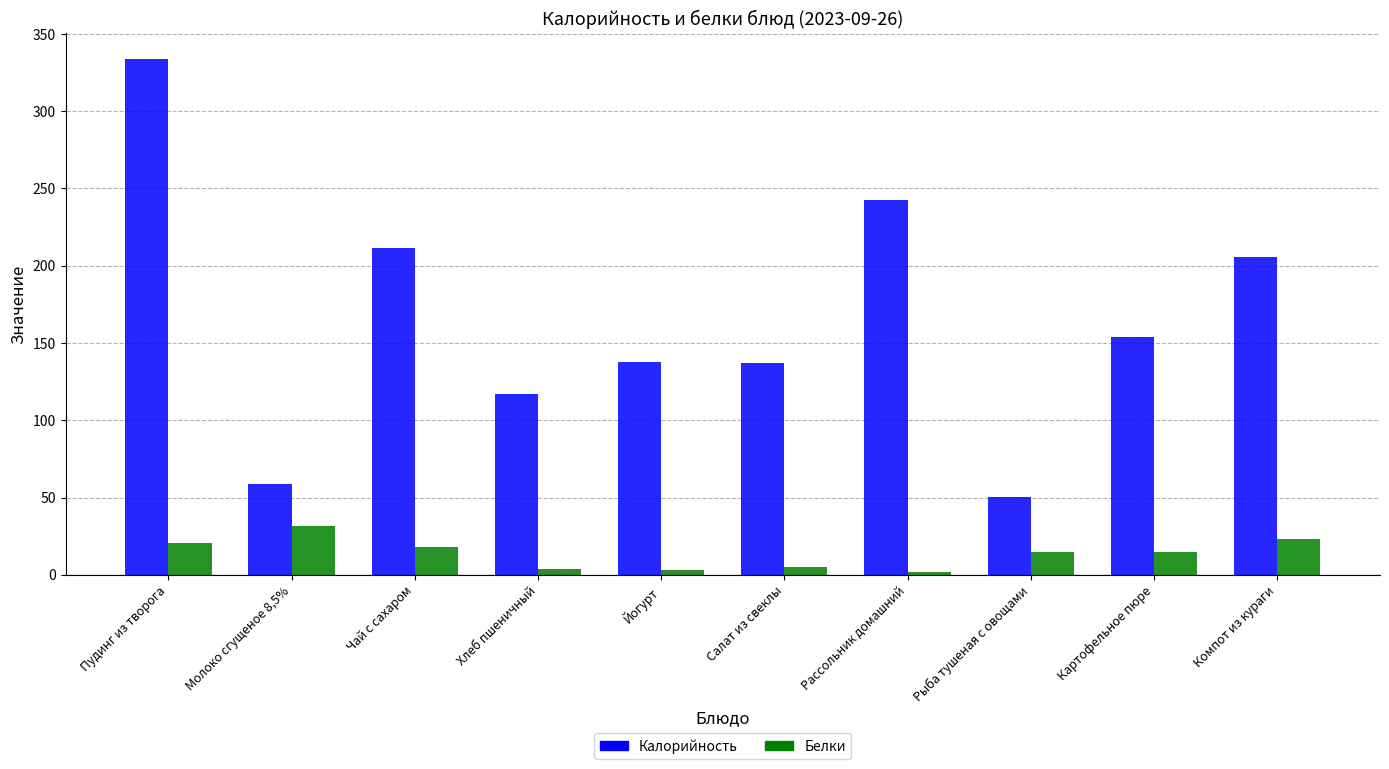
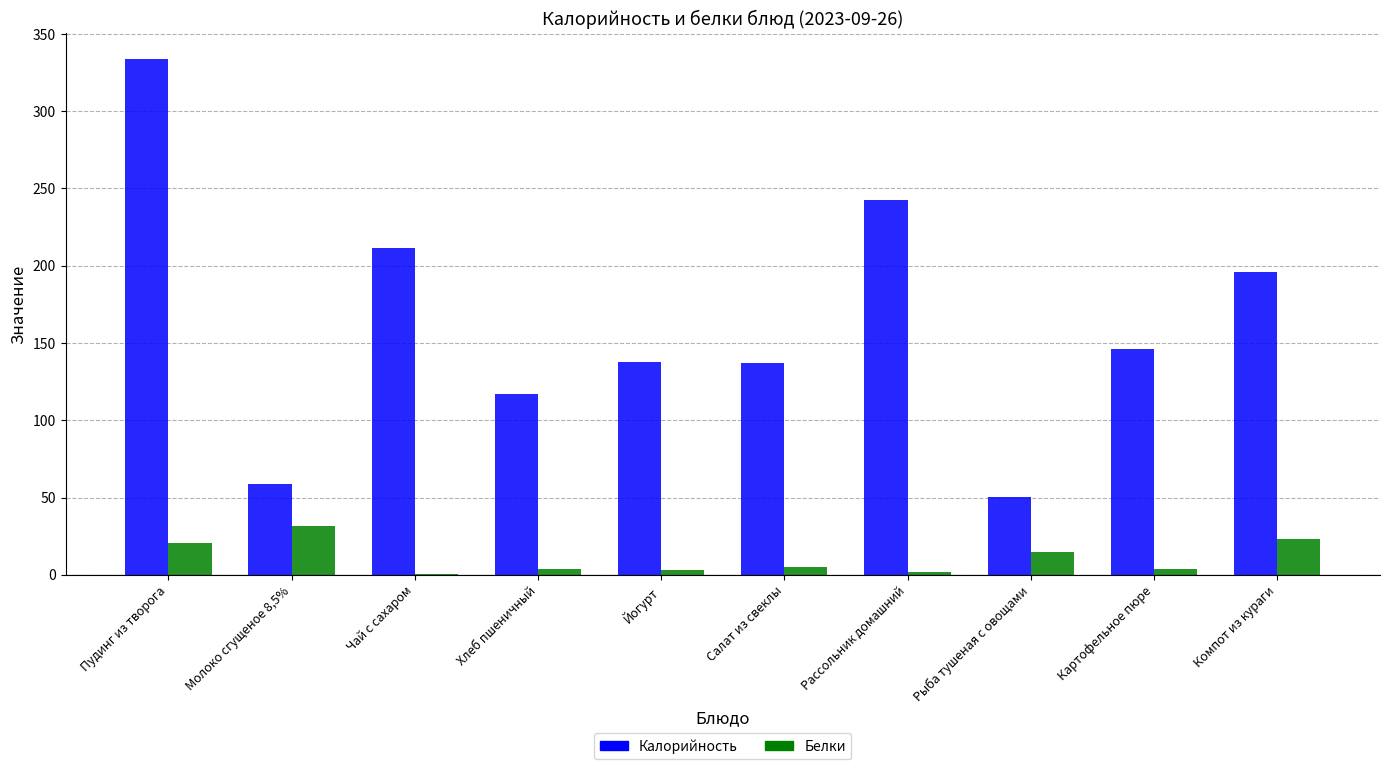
Белки, Чай с сахаром: 18 -> 0
Калорийность, Картофельное пюре: 154 -> 146
Белки, Картофельное пюре: 15 -> 4
Калорийность, Компот из кураги: 206 -> 196
